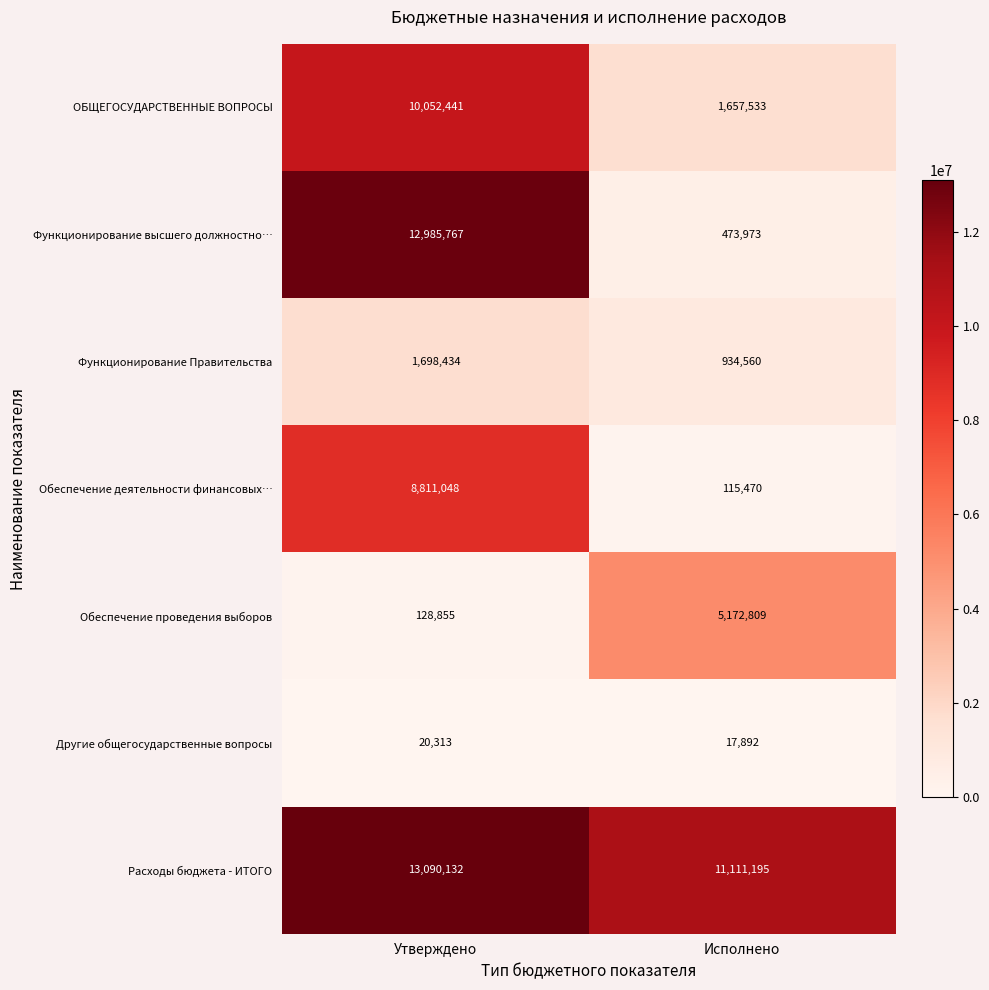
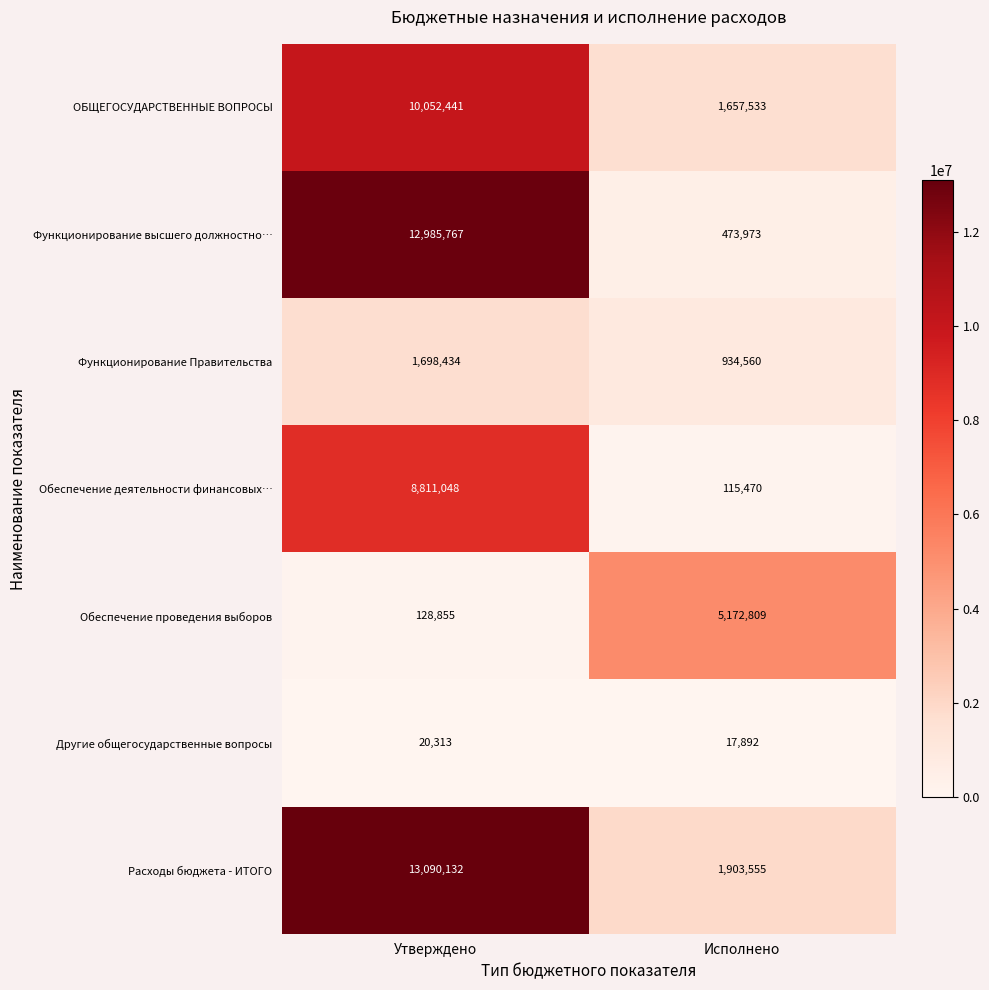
Расходы бюджета - ИТОГО, Исполнено: 11,111,195 -> 1,903,555
